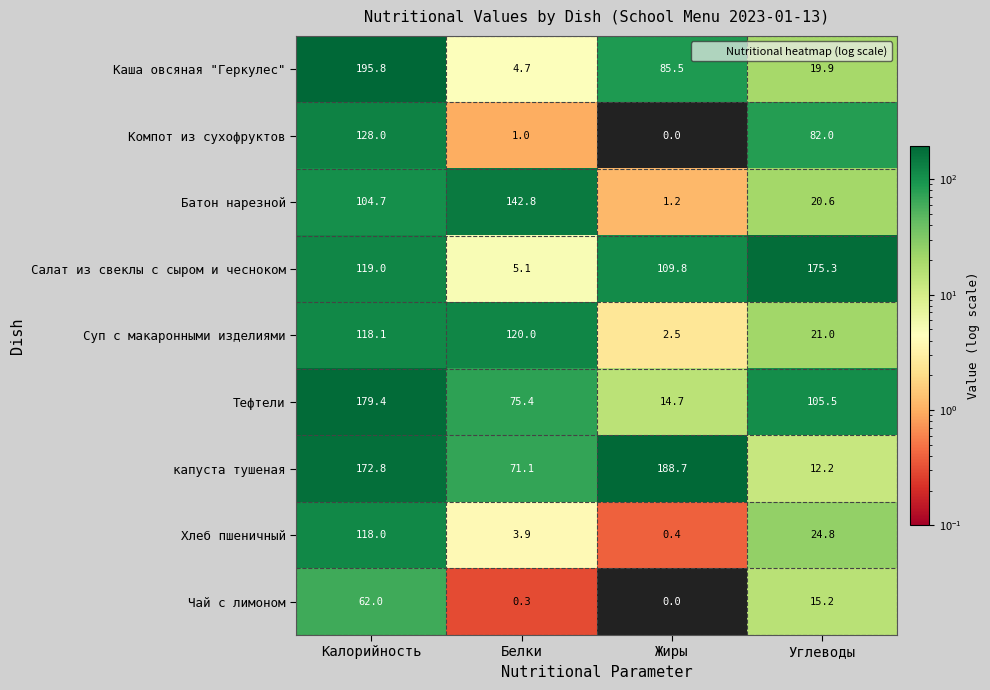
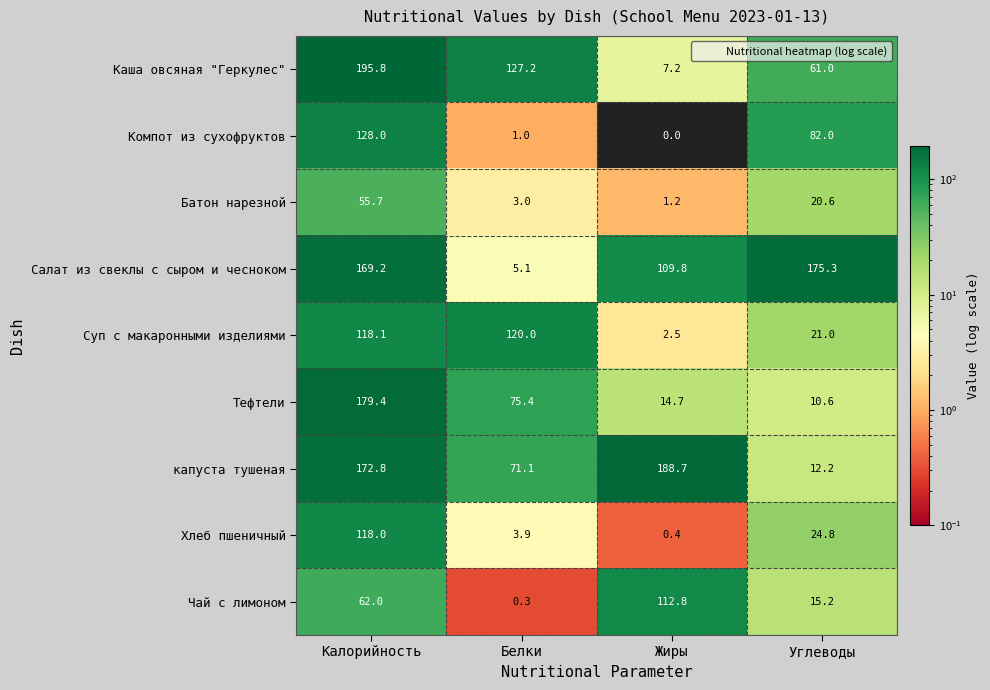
Каша овсяная "Геркулес", Белки: 4.7 -> 127.2
Каша овсяная "Геркулес", Жиры: 85.5 -> 7.2
Каша овсяная "Геркулес", Углеводы: 19.9 -> 61.0
Батон нарезной, Калорийность: 104.7 -> 55.7
Батон нарезной, Белки: 142.8 -> 3.0
Салат из свеклы с сыром и чесноком, Калорийность: 119.0 -> 169.2
Тефтели, Углеводы: 105.5 -> 10.6
Чай с лимоном, Жиры: 0.0 -> 112.8
